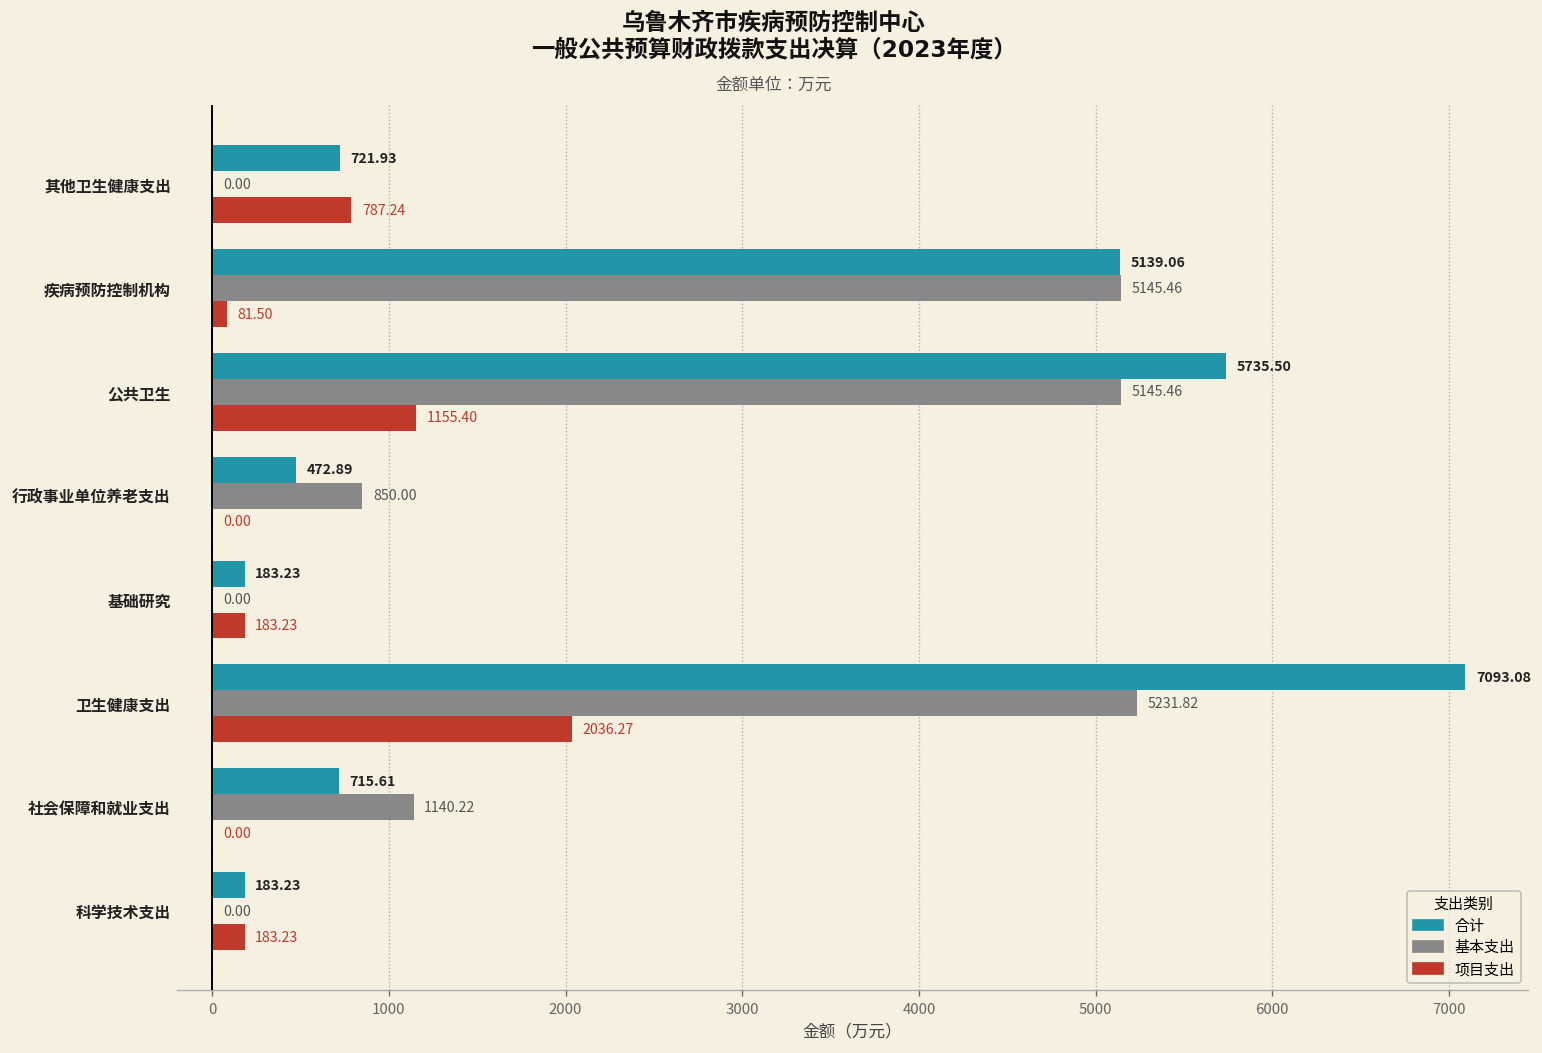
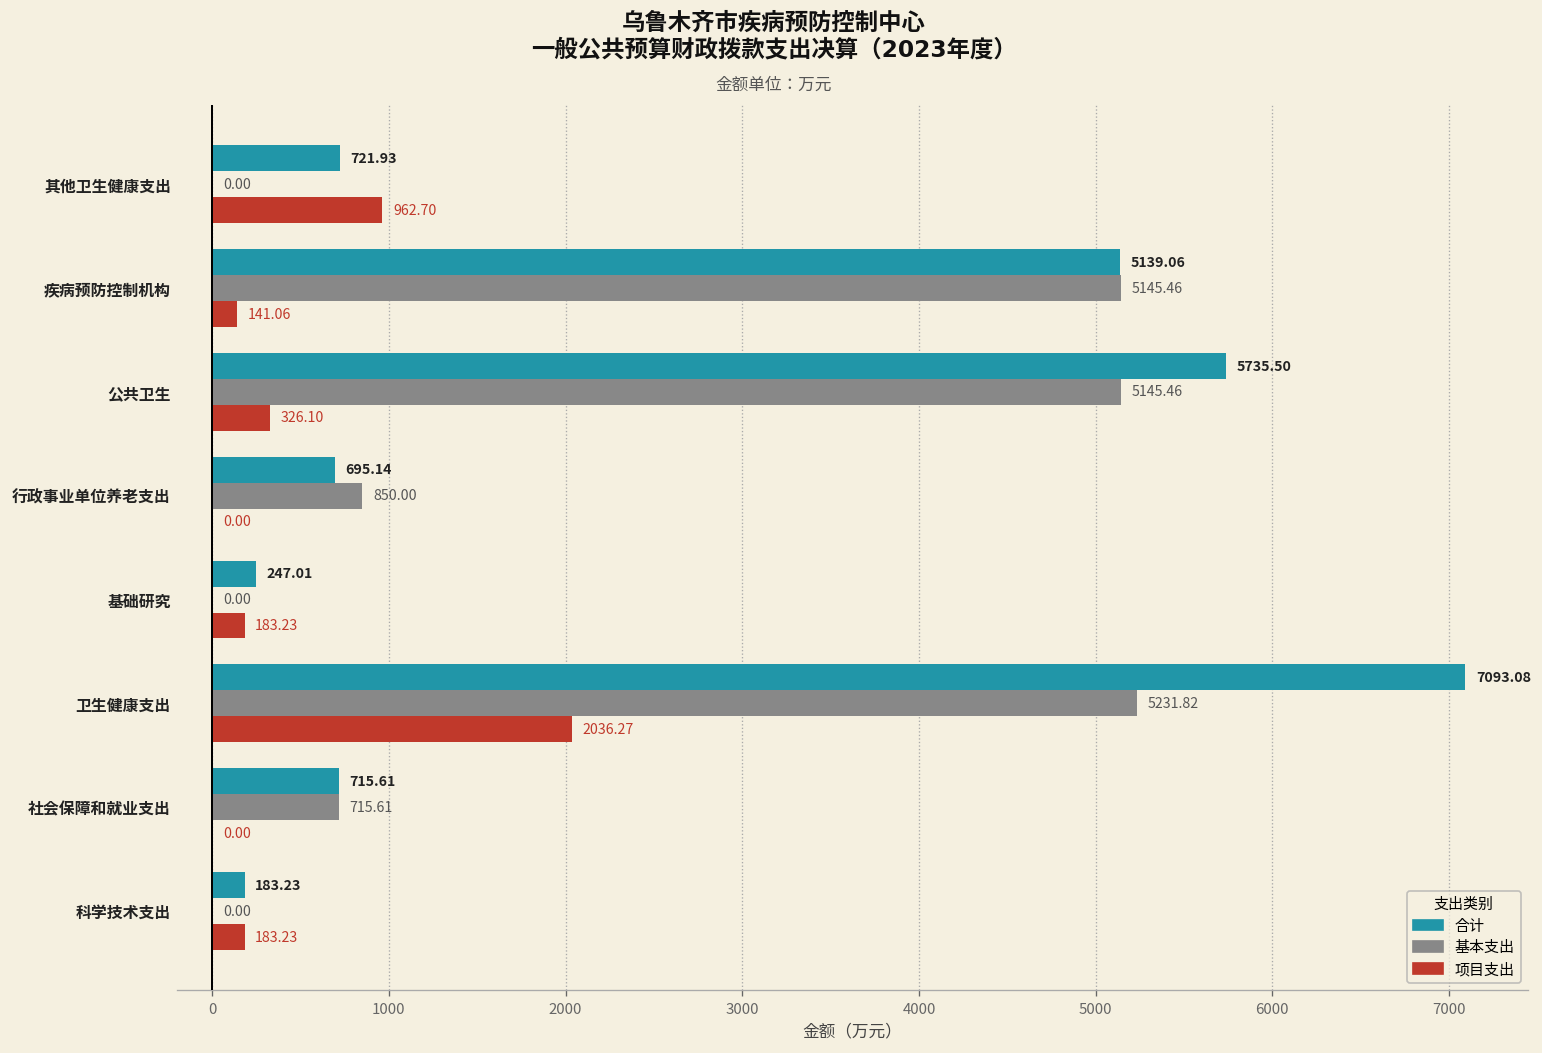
项目支出, 其他卫生健康支出: 787.24 -> 962.70
项目支出, 疾病预防控制机构: 81.50 -> 141.06
项目支出, 公共卫生: 1155.40 -> 326.10
合计, 行政事业单位养老支出: 472.89 -> 695.14
合计, 基础研究: 183.23 -> 247.01
基本支出, 社会保障和就业支出: 1140.22 -> 715.61
